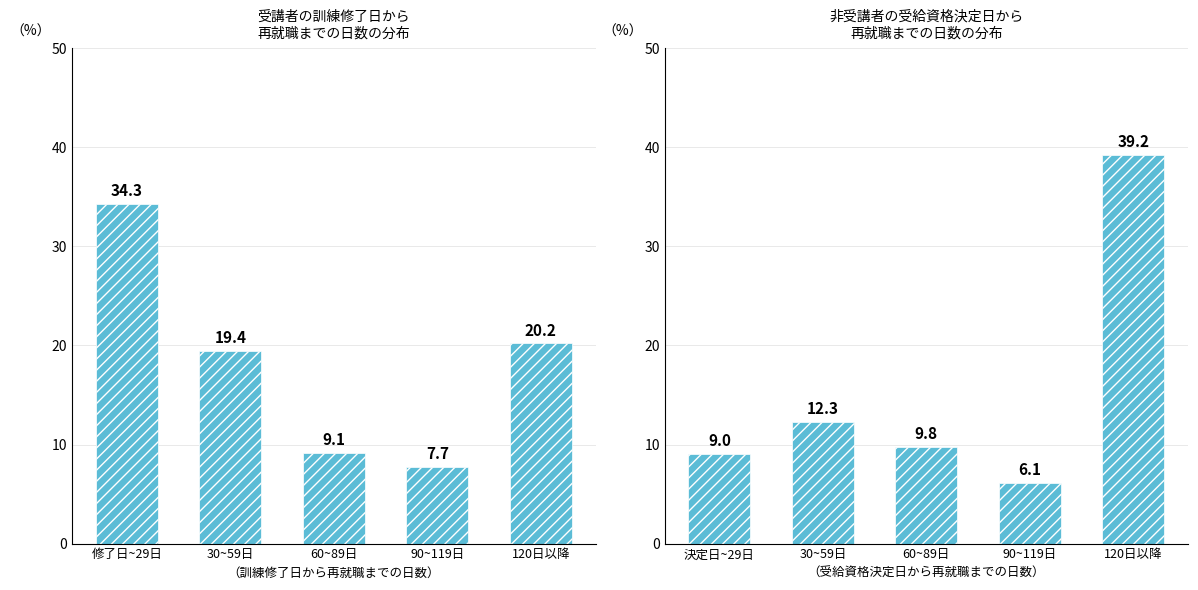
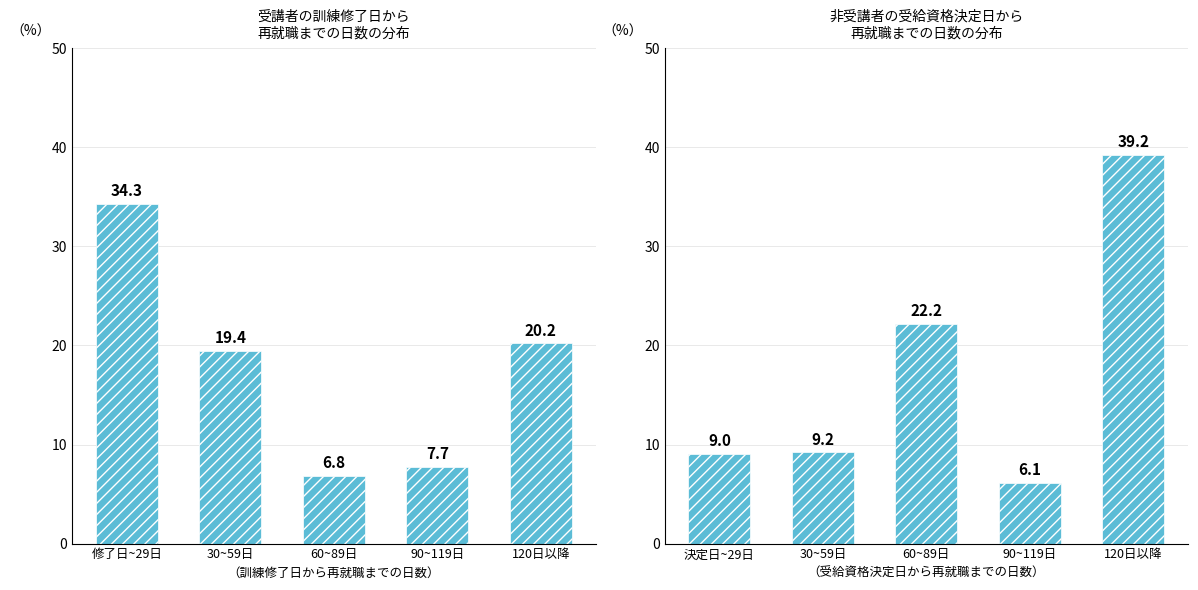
受講者の訓練修了日から 再就職までの日数の分布, 60~89日: 9.1 -> 6.8
非受講者の受給資格決定日から 再就職までの日数の分布, 30~59日: 12.3 -> 9.2
非受講者の受給資格決定日から 再就職までの日数の分布, 60~89日: 9.8 -> 22.2
